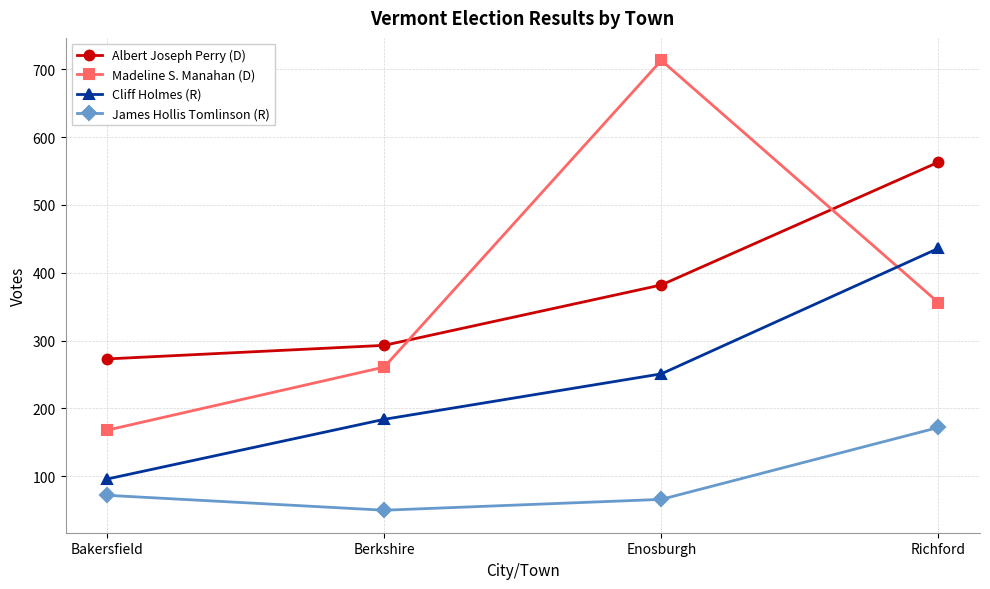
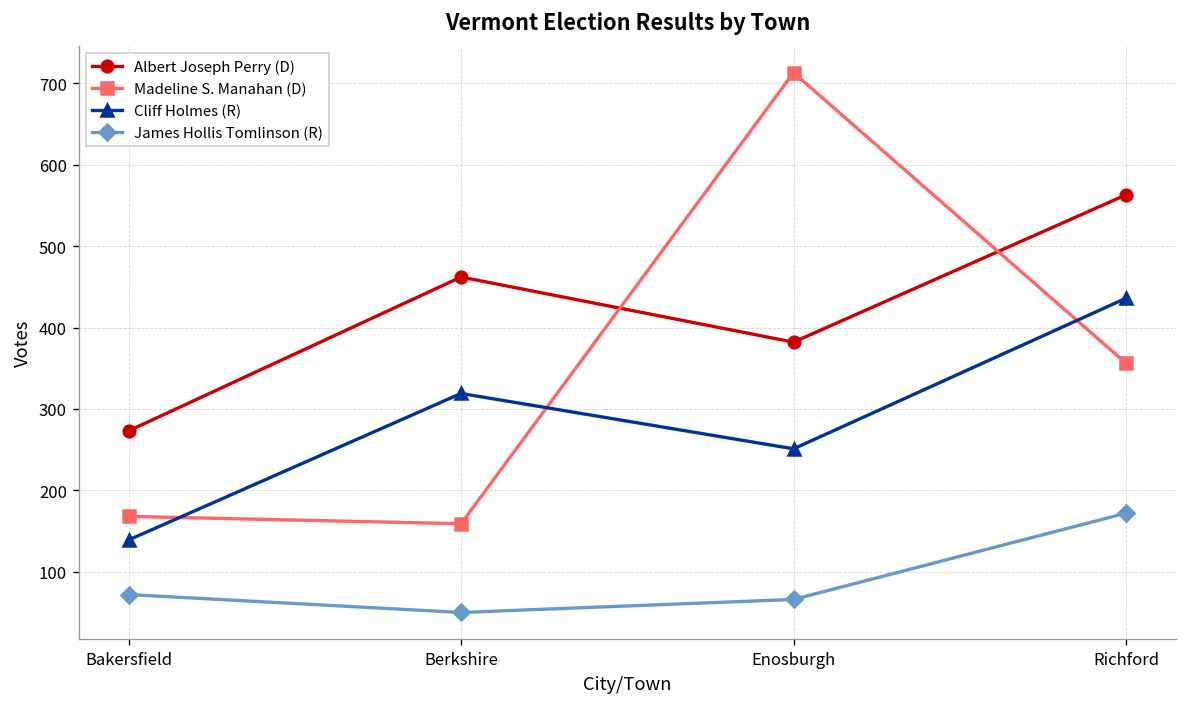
Cliff Holmes (R), Bakersfield: 100 -> 140
Albert Joseph Perry (D), Berkshire: 290 -> 460
Madeline S. Manahan (D), Berkshire: 260 -> 160
Cliff Holmes (R), Berkshire: 180 -> 320
